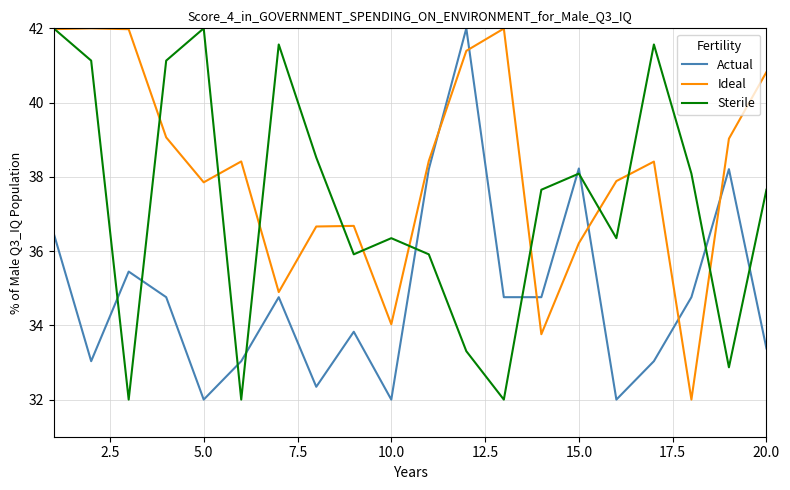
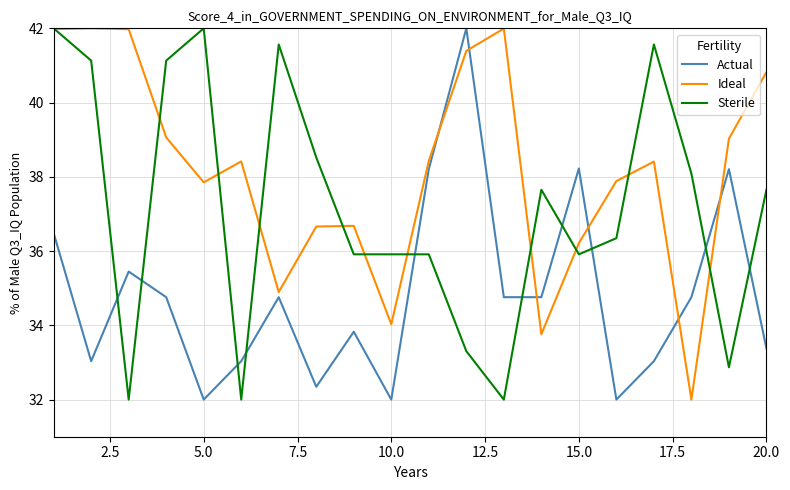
Sterile, 10.0: 36.3 -> 35.9
Sterile, 15.0: 38.1 -> 35.9
